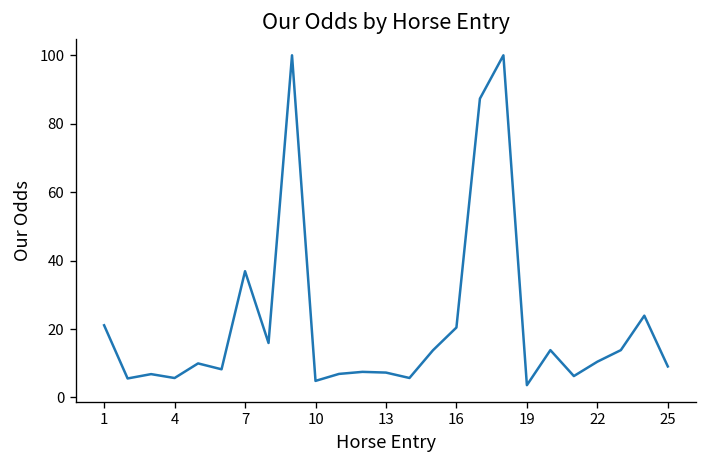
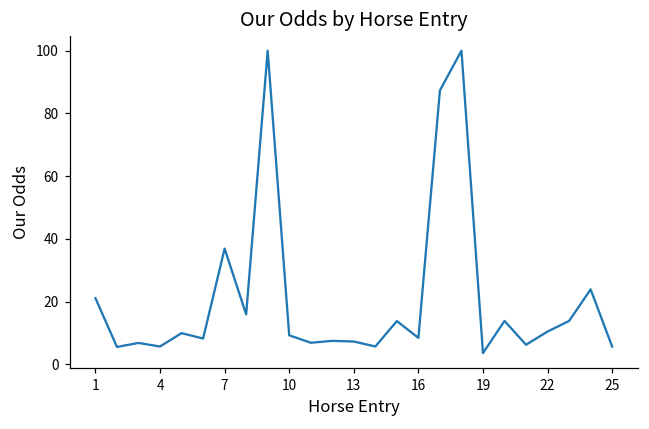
10: 5 -> 9
16: 20 -> 8
25: 9 -> 6
